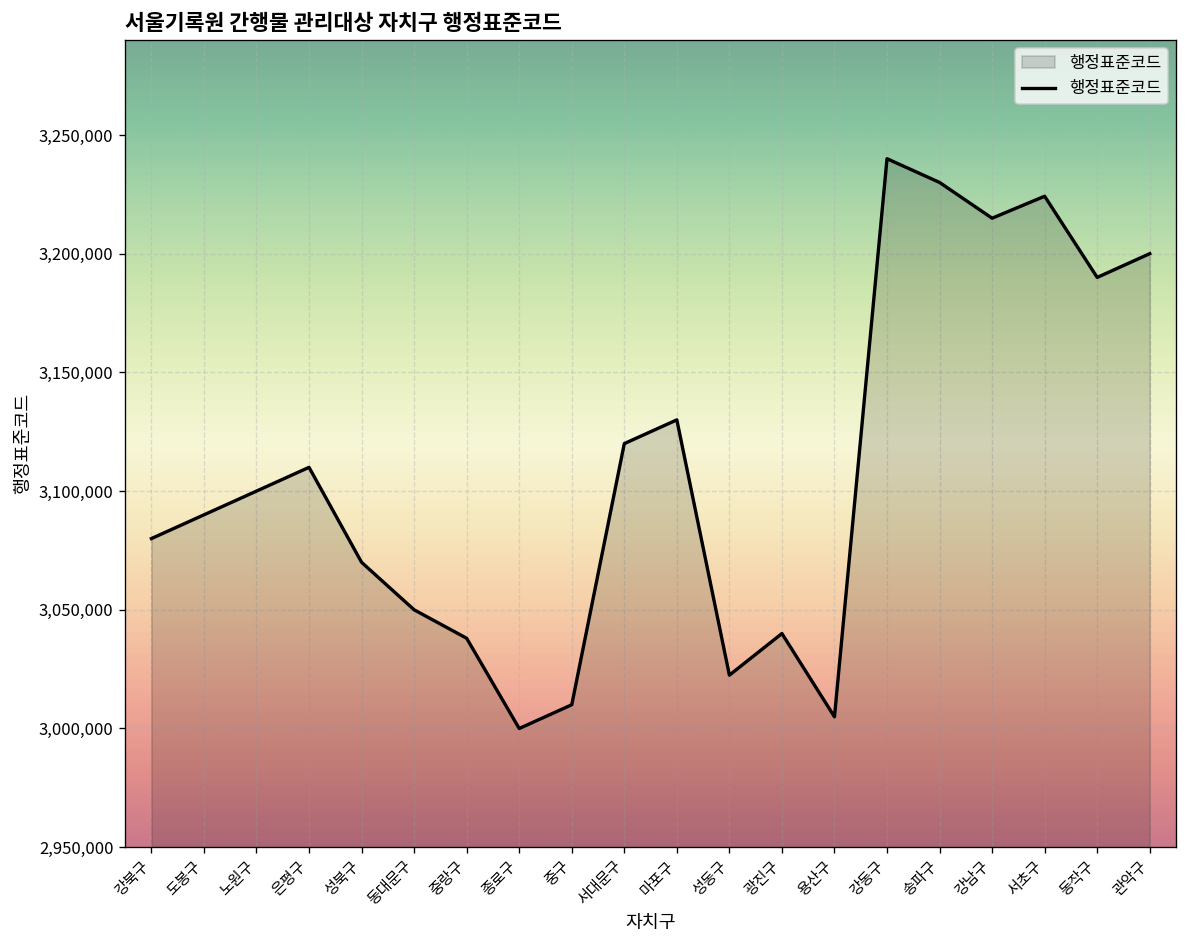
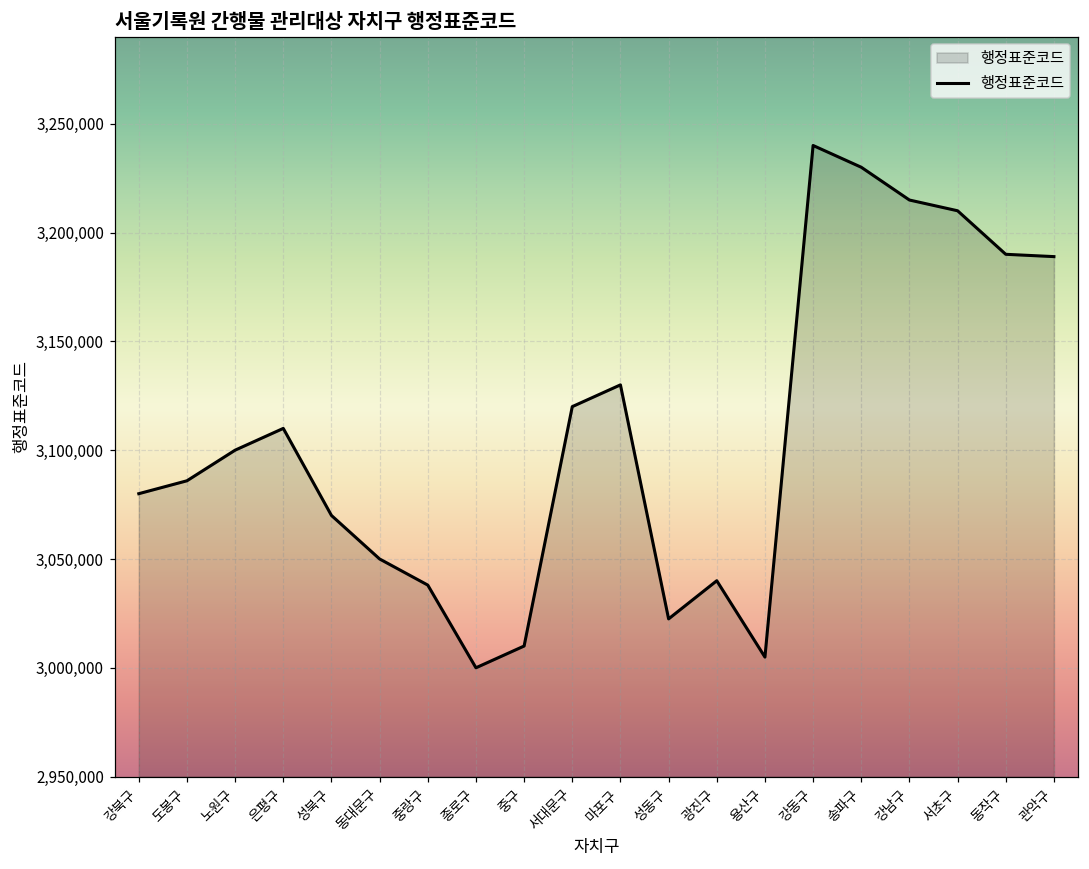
도봉구: 3,090,000 -> 3,086,000
서초구: 3,224,000 -> 3,210,000
관악구: 3,200,000 -> 3,189,000
